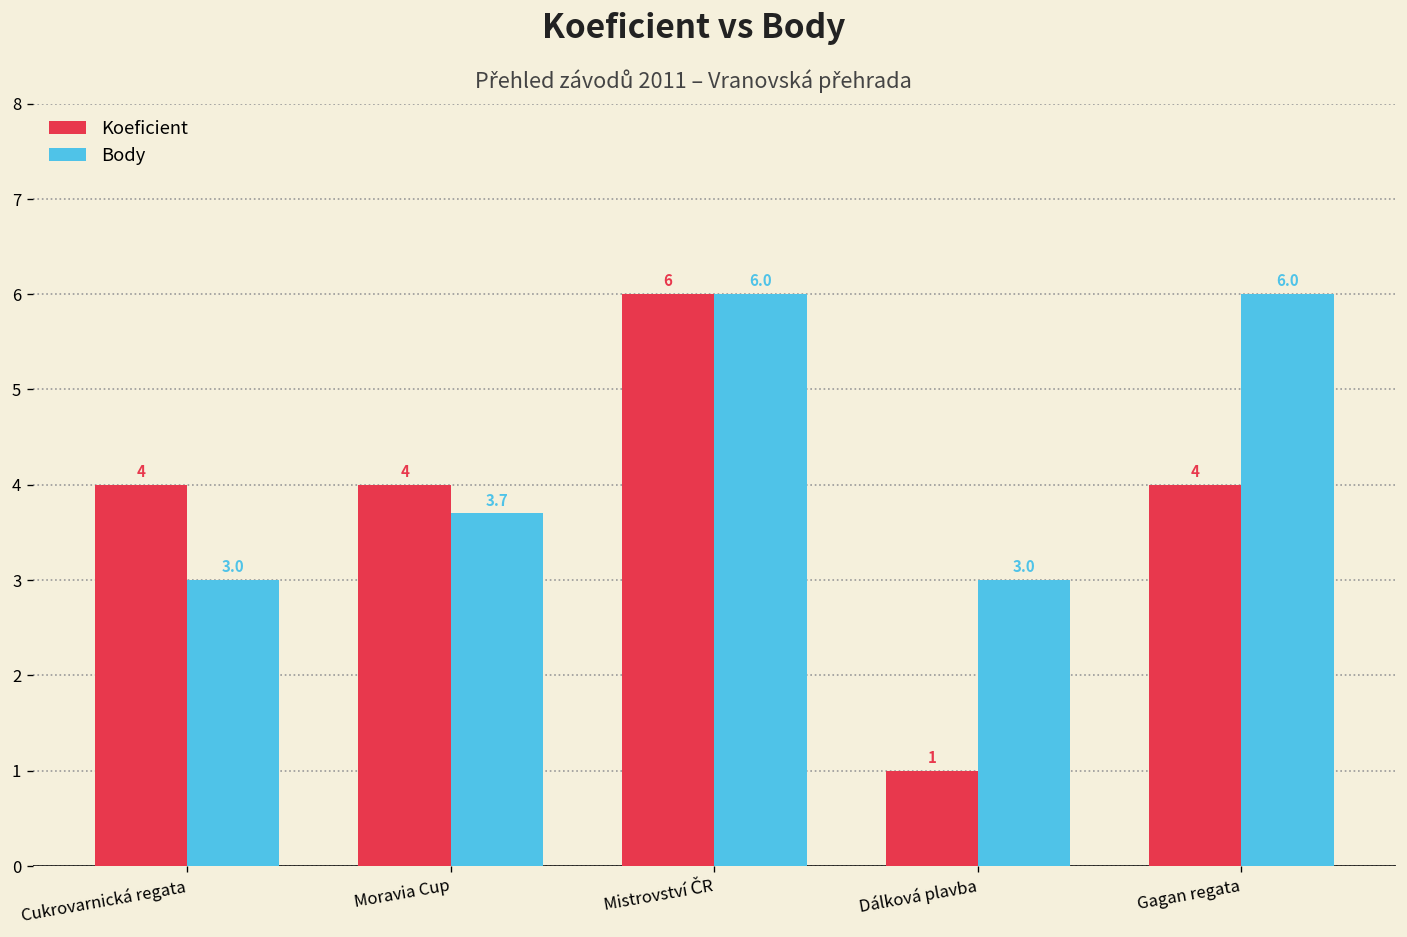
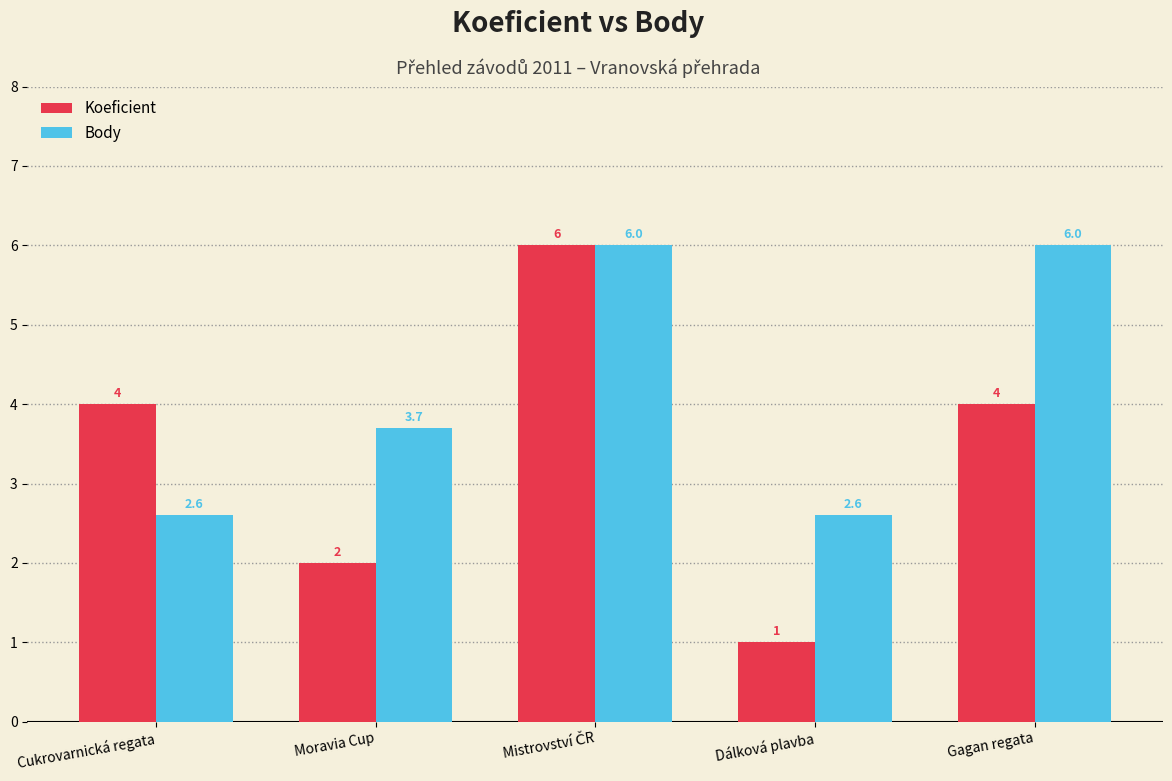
Body, Cukrovarnická regata: 3.0 -> 2.6
Koeficient, Moravia Cup: 4 -> 2
Body, Dálková plavba: 3.0 -> 2.6
